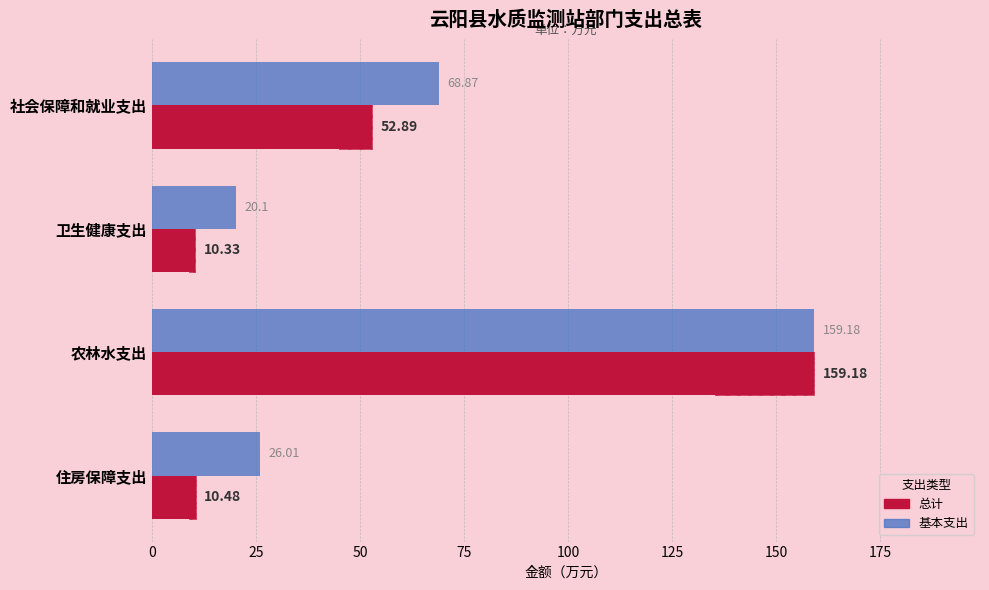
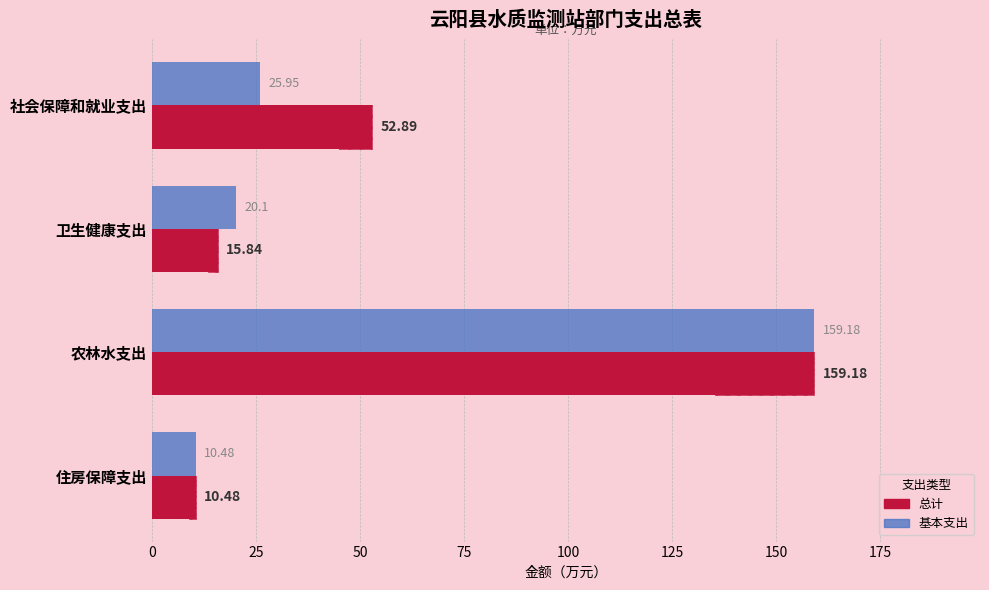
基本支出, 社会保障和就业支出: 68.87 -> 25.95
总计, 卫生健康支出: 10.33 -> 15.84
基本支出, 住房保障支出: 26.01 -> 10.48
